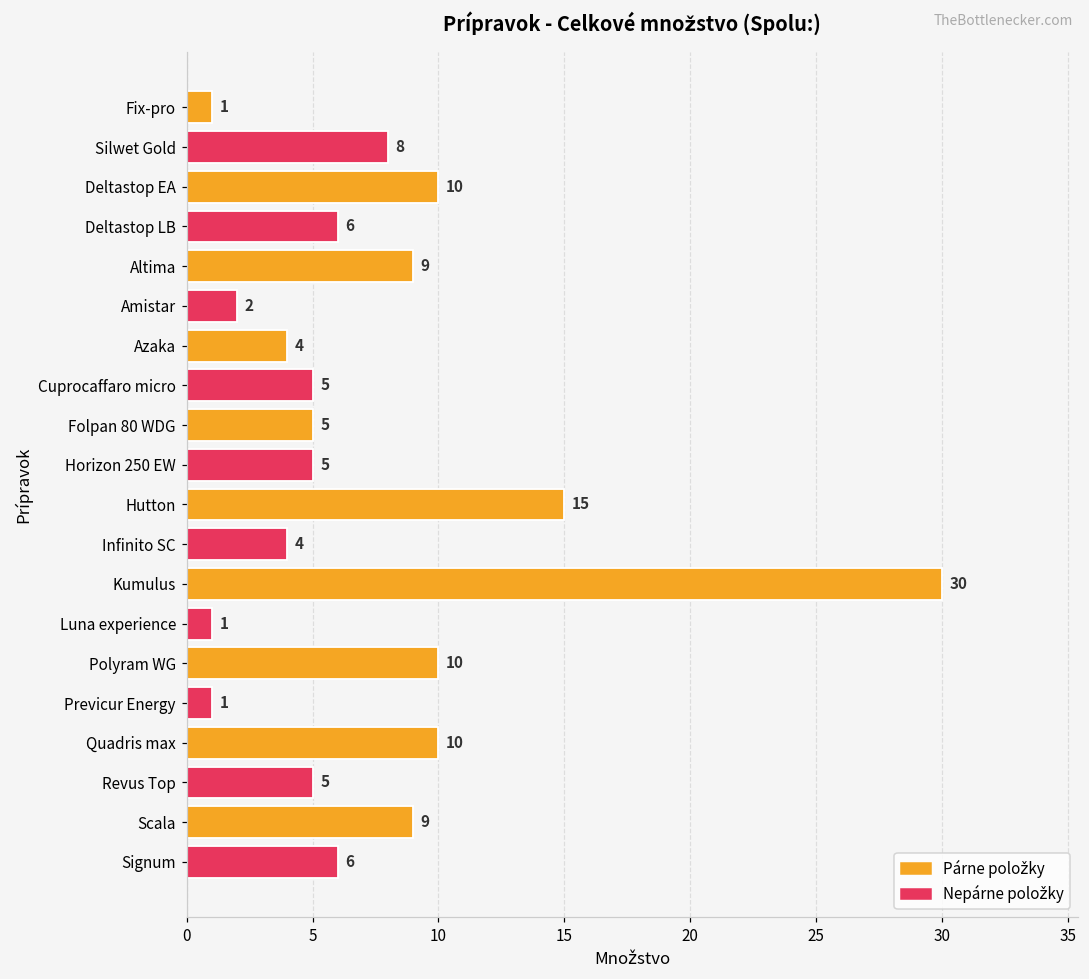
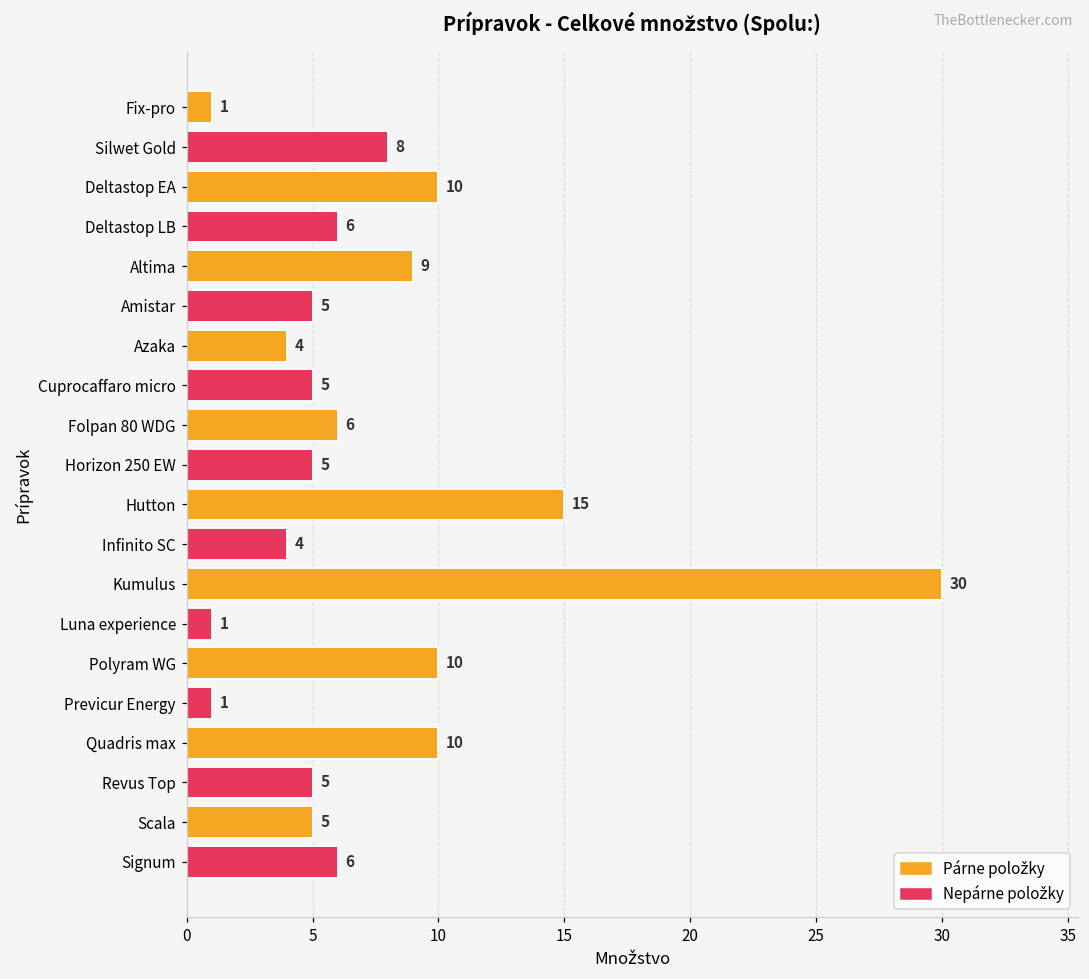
Amistar: 2 -> 5
Folpan 80 WDG: 5 -> 6
Scala: 9 -> 5
